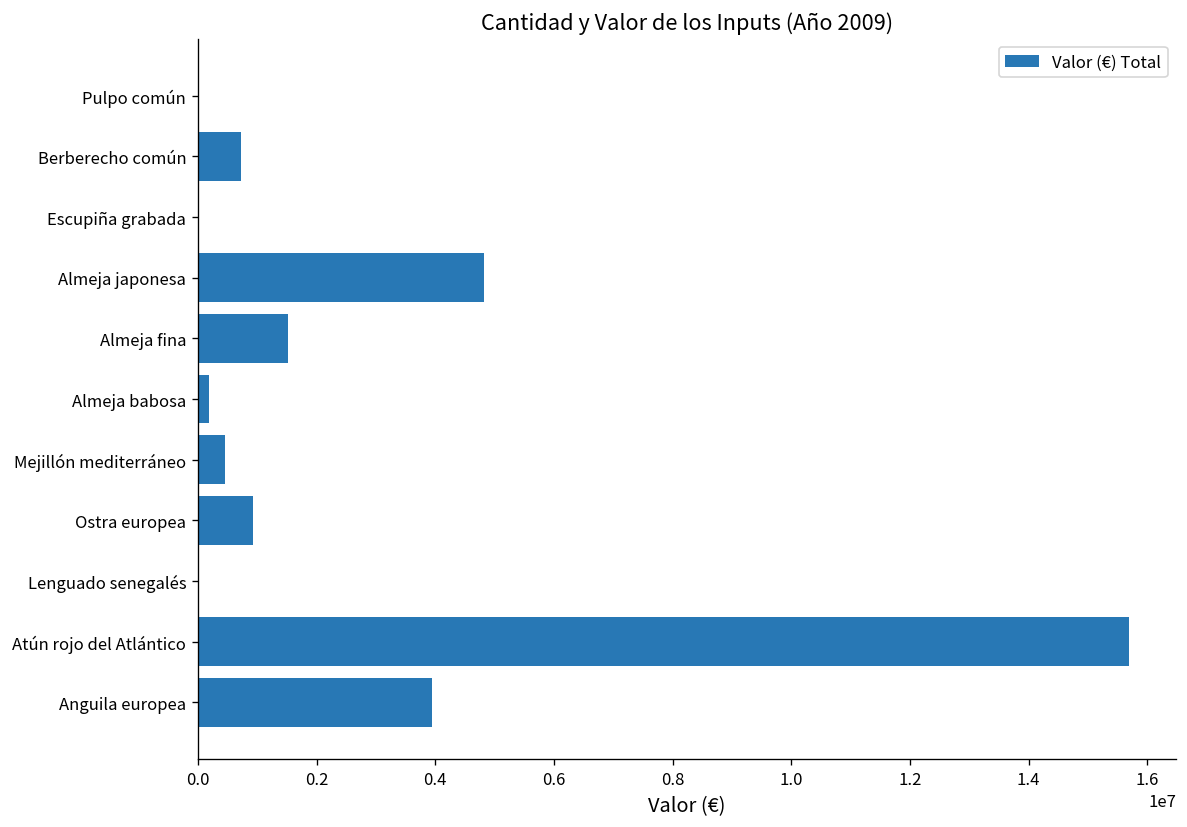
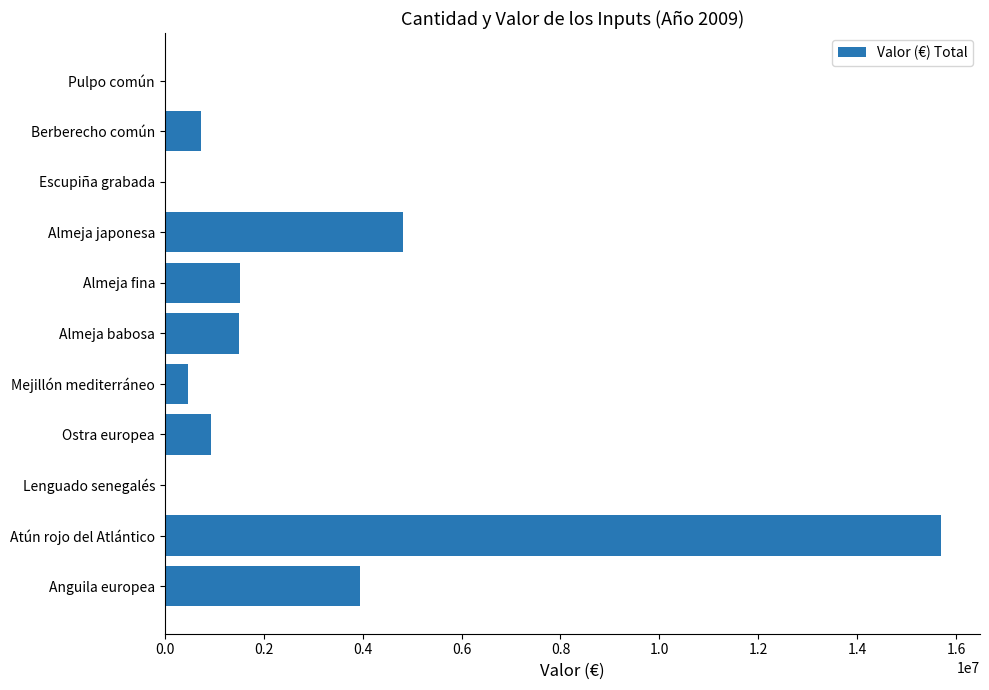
Almeja babosa: 200000 -> 1500000
